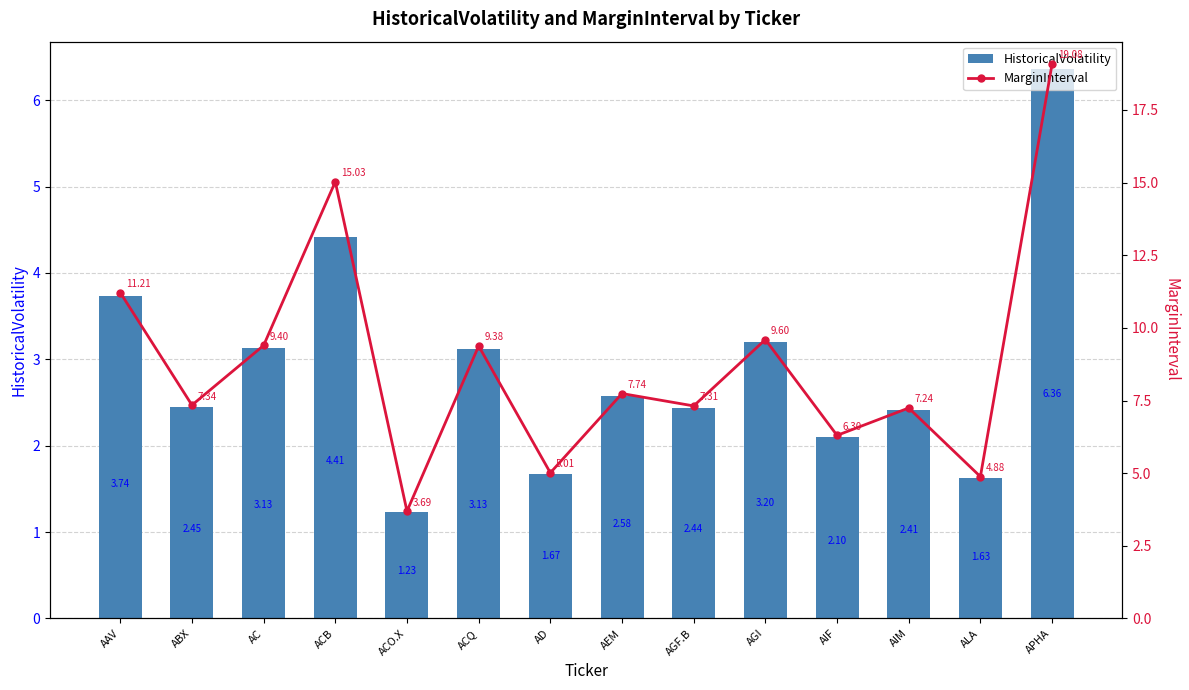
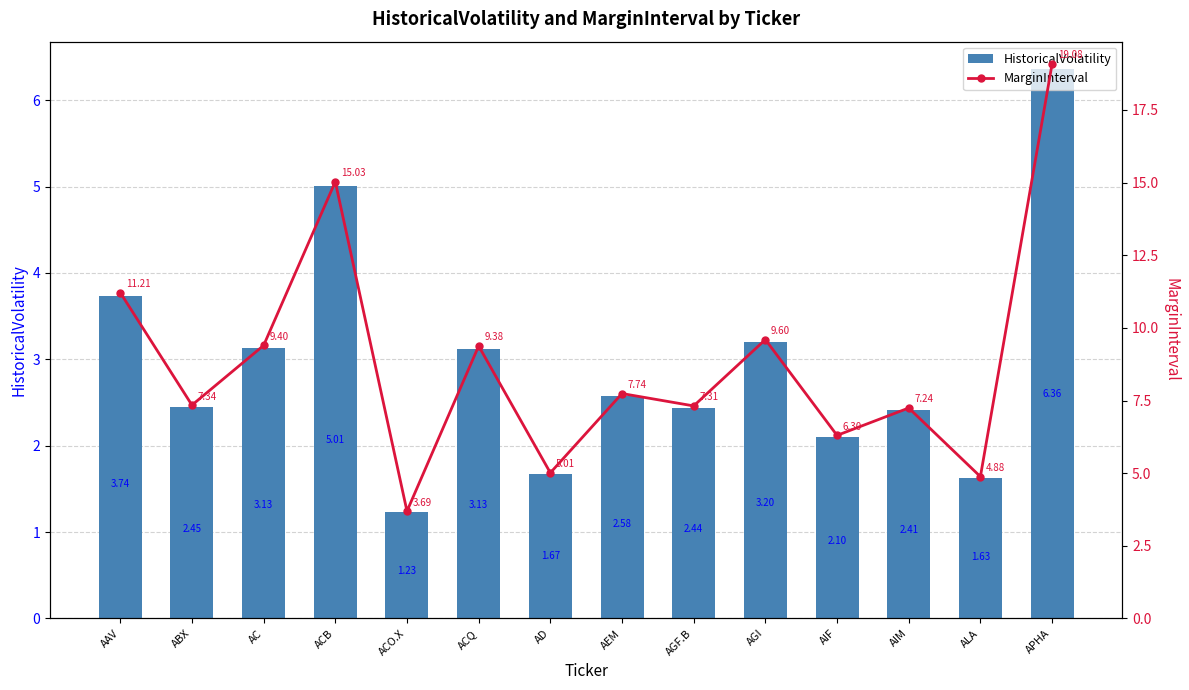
HistoricalVolatility, ACB: 4.41 -> 5.01
